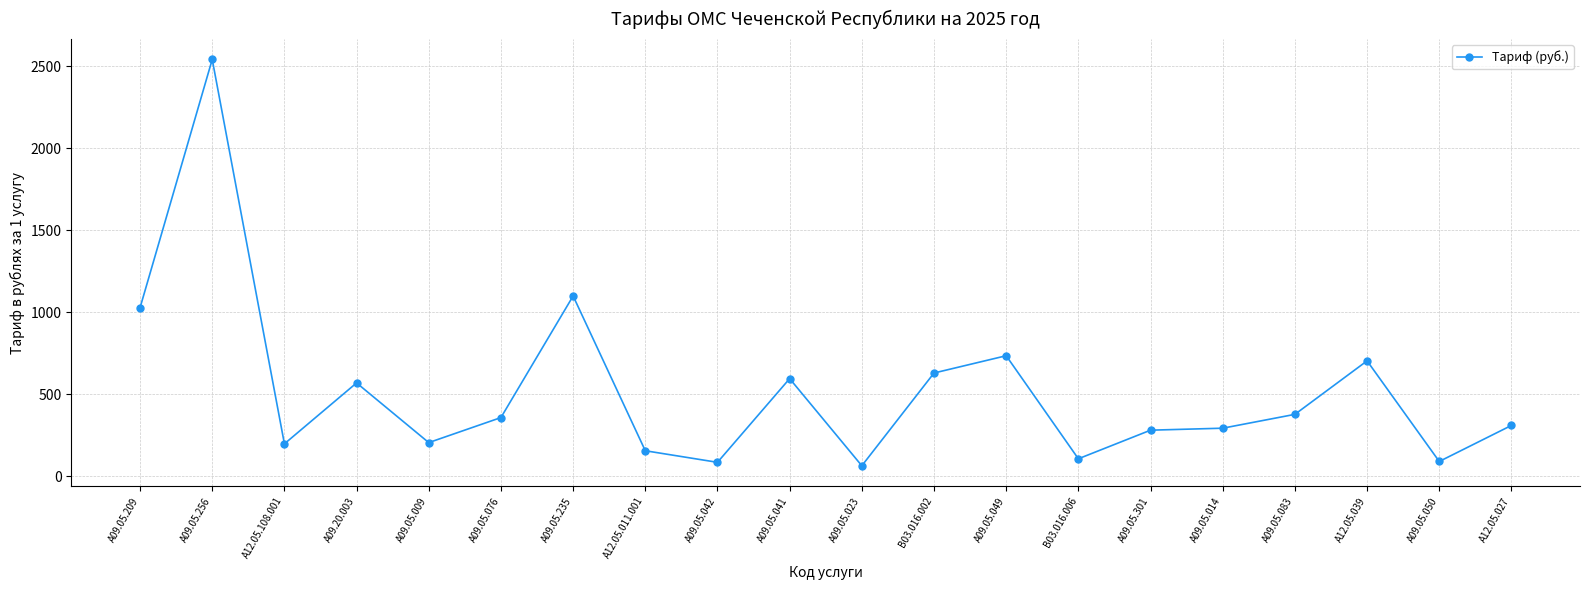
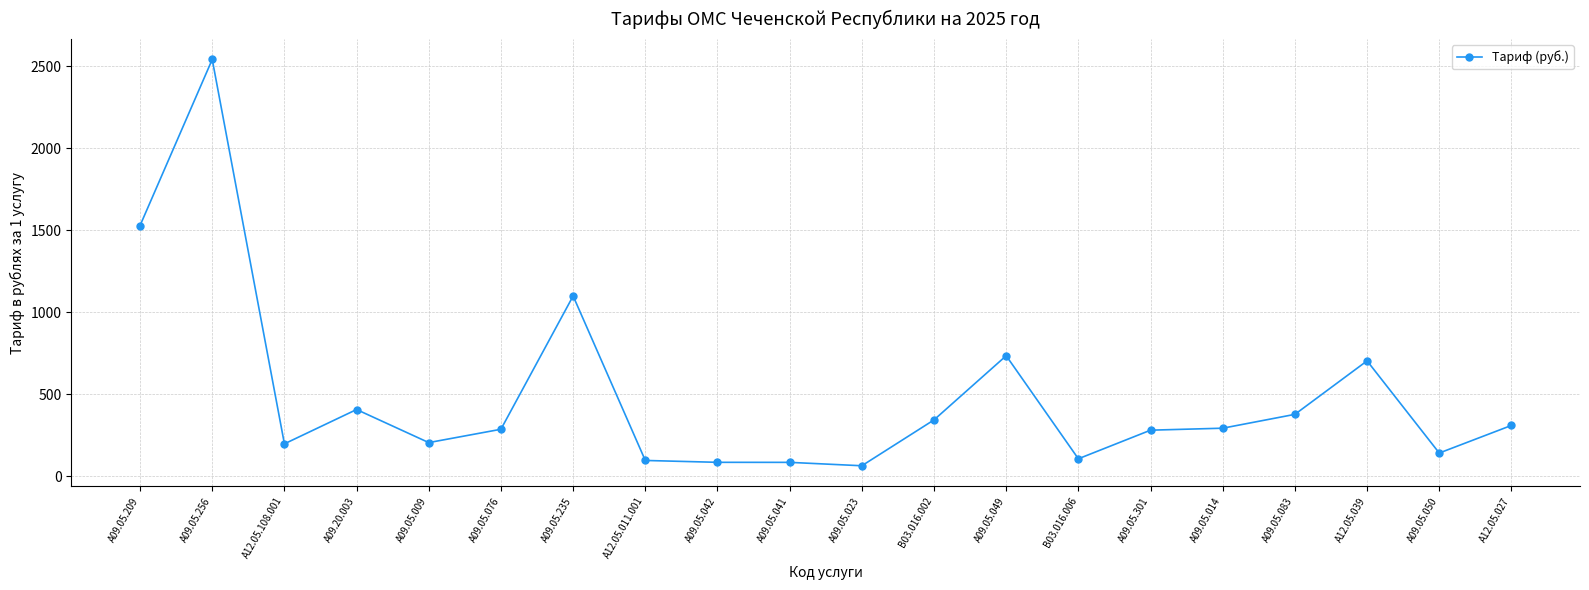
A09.05.209: 1030 -> 1530
A09.20.003: 570 -> 410
A09.05.076: 360 -> 290
A12.05.011.001: 150 -> 100
A09.05.041: 590 -> 80
B03.016.002: 630 -> 340
A09.05.050: 90 -> 140
